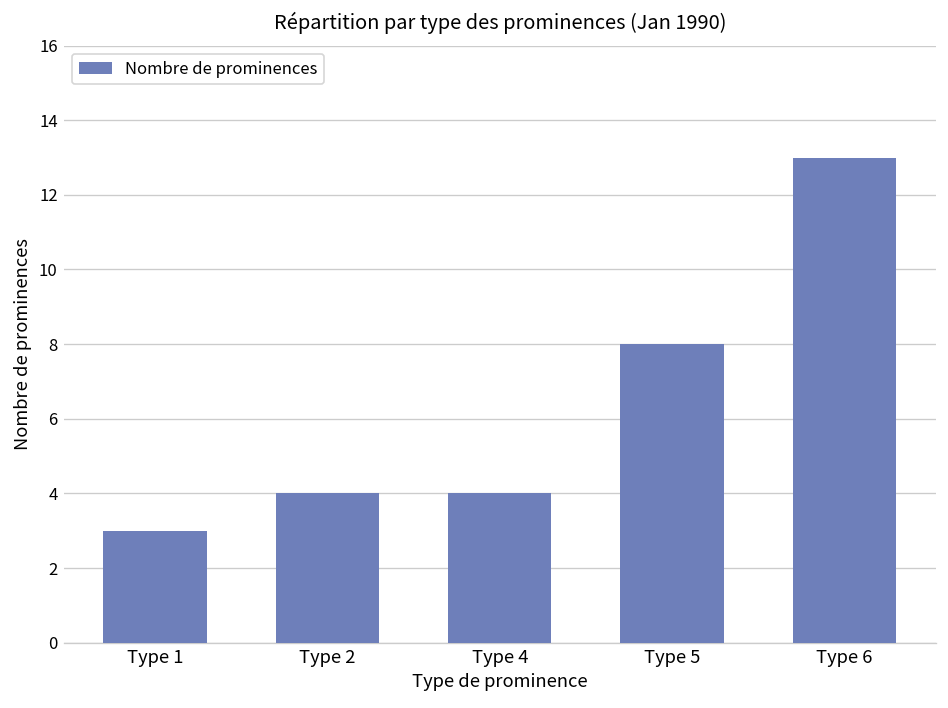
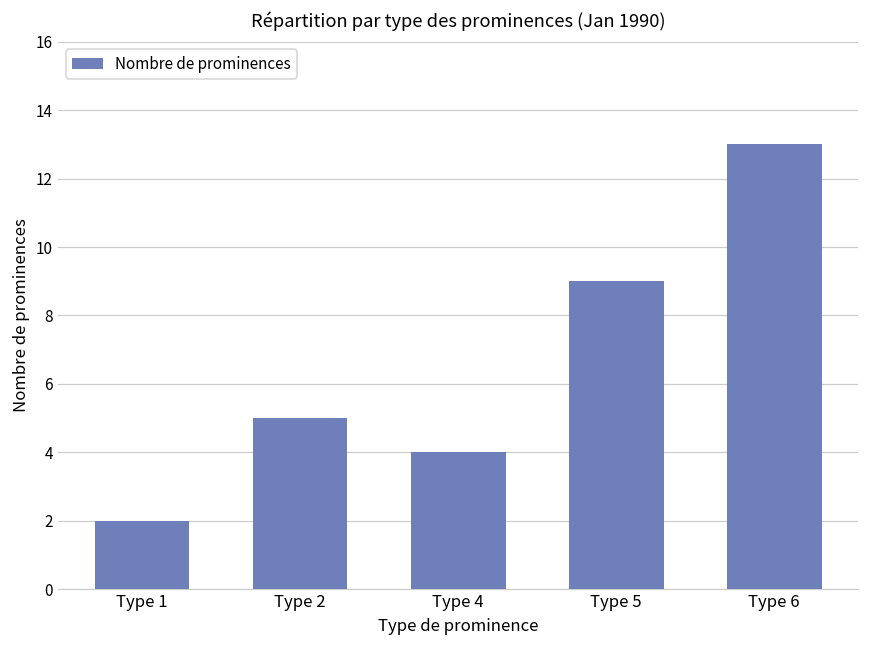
Type 1: 3 -> 2
Type 2: 4 -> 5
Type 5: 8 -> 9
